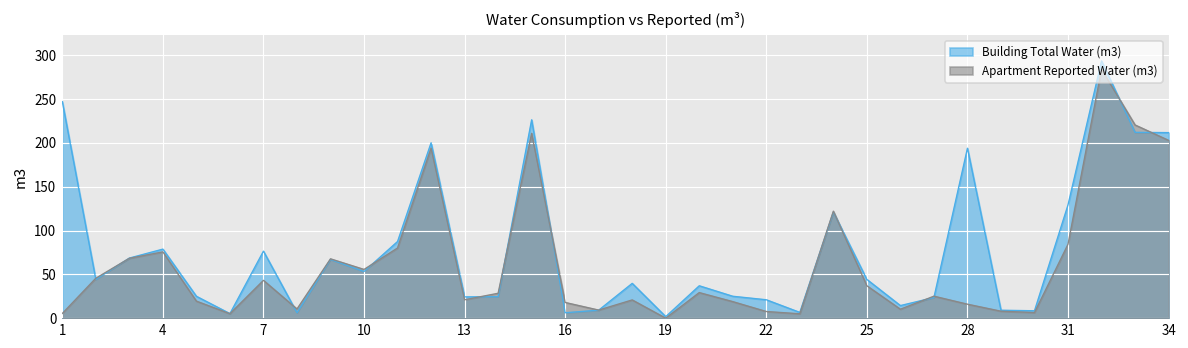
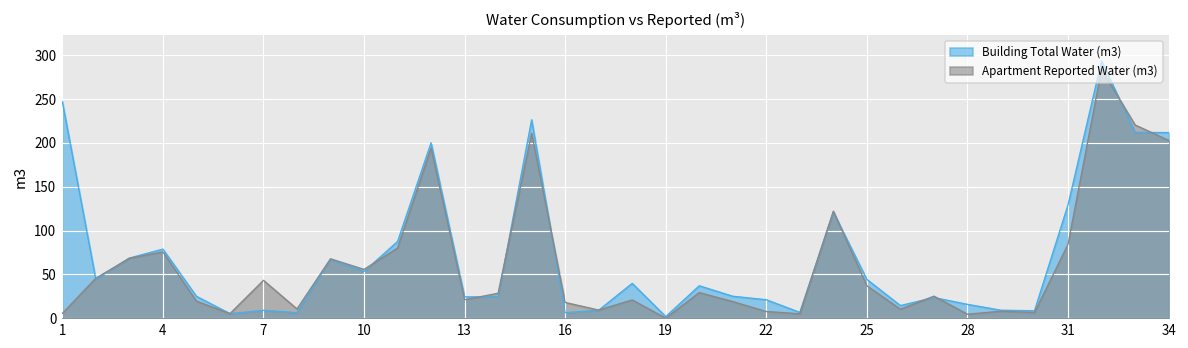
Building Total Water (m3), 7: 80 -> 10
Building Total Water (m3), 28: 190 -> 20
Apartment Reported Water (m3), 28: 20 -> 0
